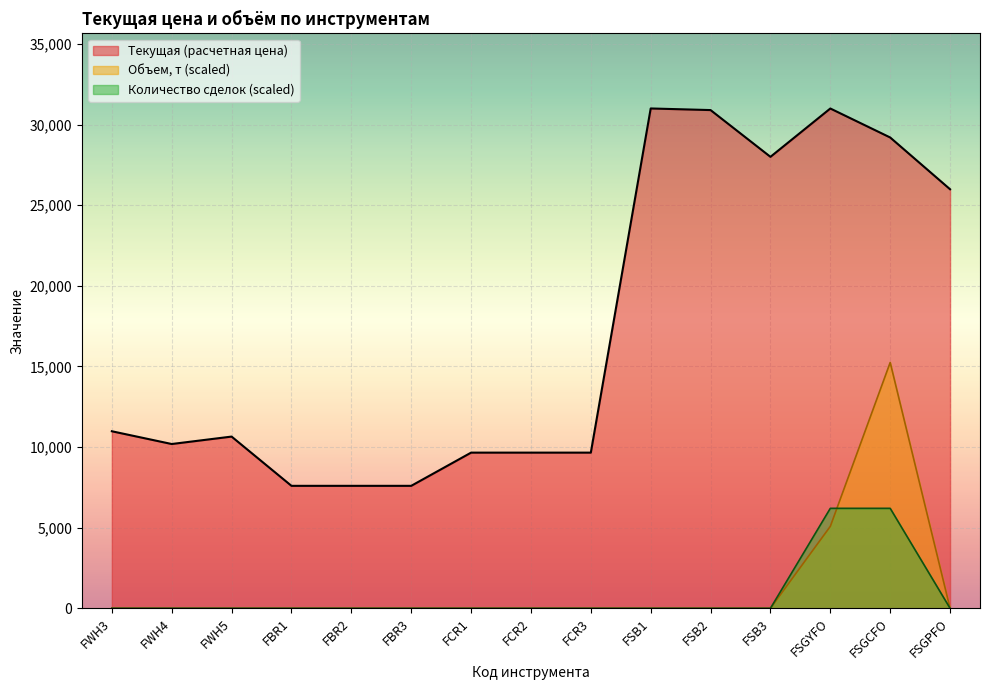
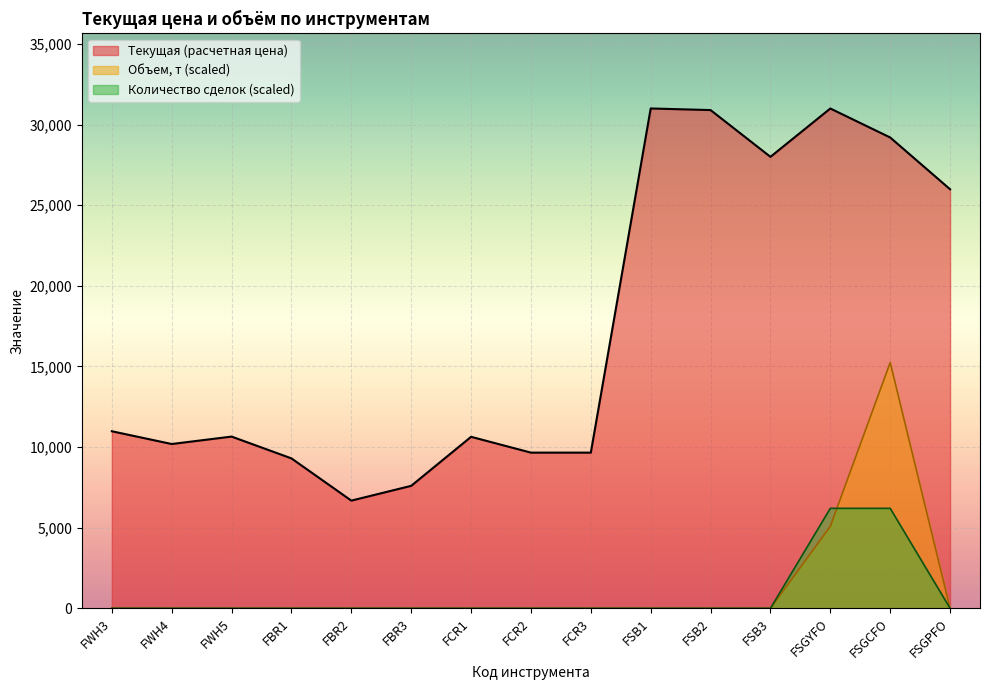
Текущая (расчетная цена), FBR1: 7,600 -> 9,300
Текущая (расчетная цена), FBR2: 7,600 -> 6,700
Текущая (расчетная цена), FCR1: 9,700 -> 10,600
